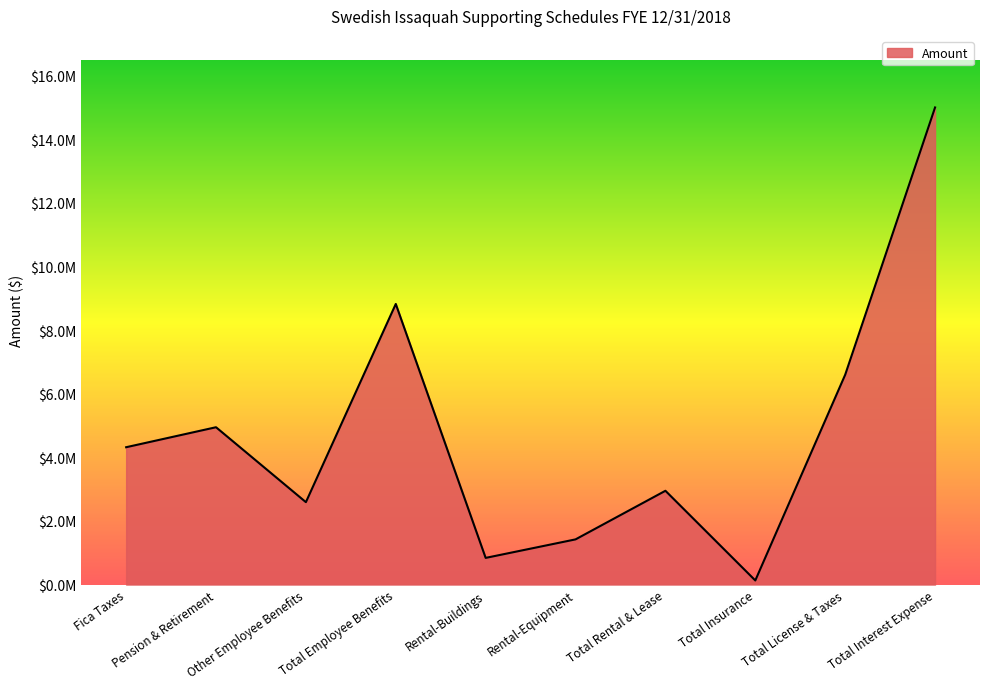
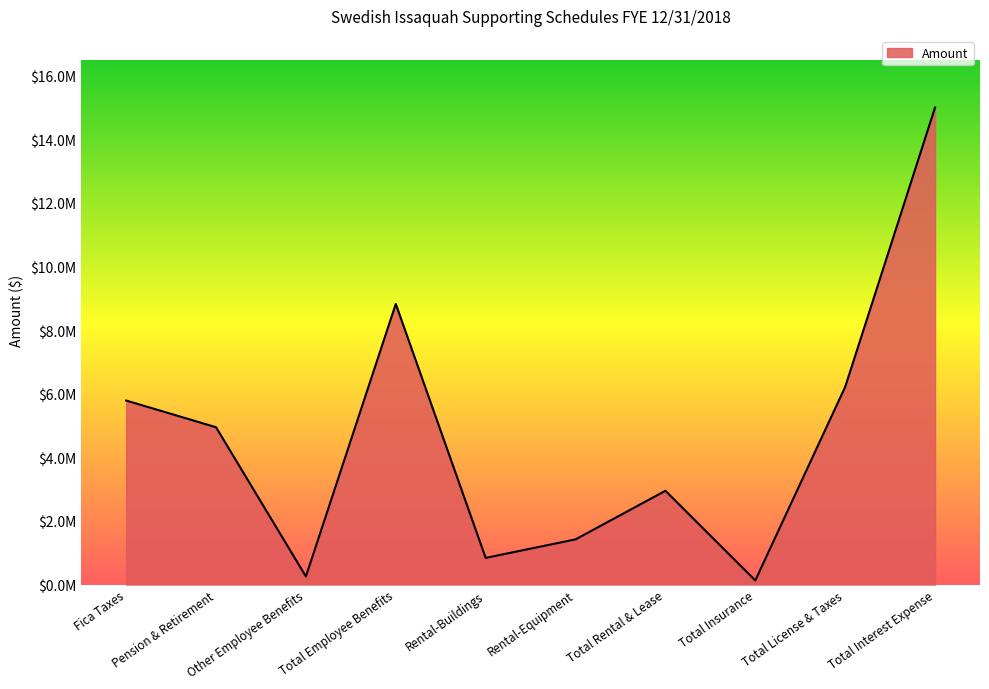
Fica Taxes: $4300000 -> $5800000
Other Employee Benefits: $2600000 -> $300000
Total License & Taxes: $6600000 -> $6200000
